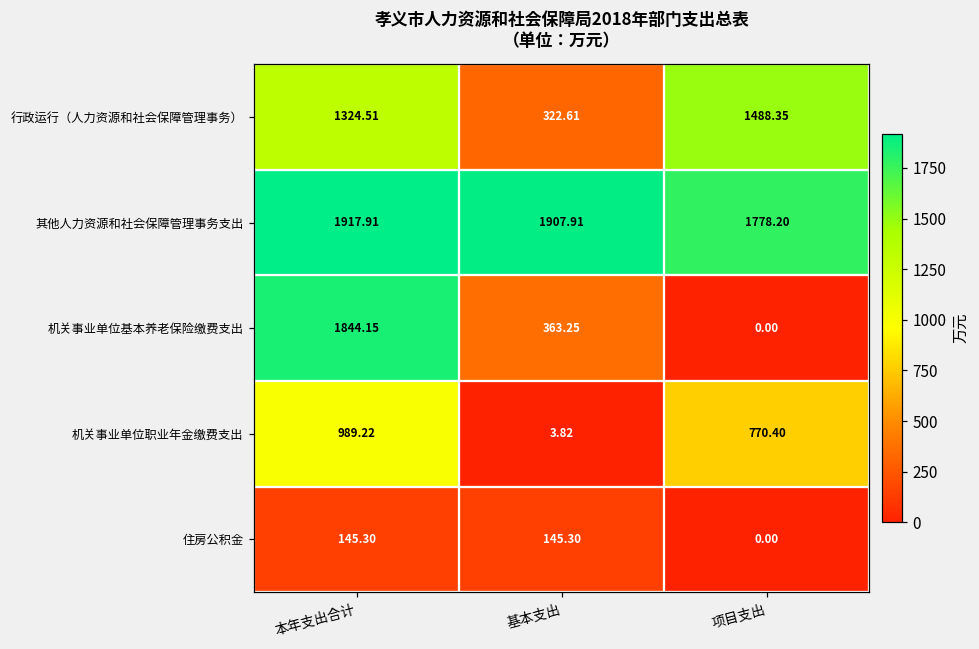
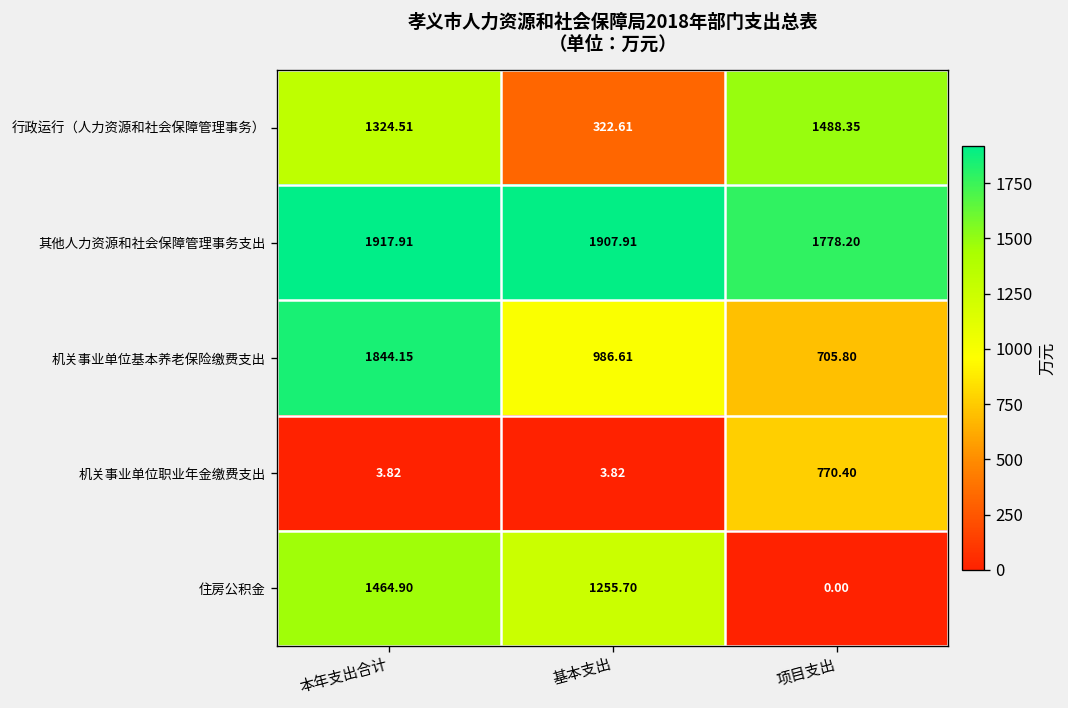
机关事业单位基本养老保险缴费支出, 基本支出: 363.25 -> 986.61
机关事业单位基本养老保险缴费支出, 项目支出: 0.00 -> 705.80
机关事业单位职业年金缴费支出, 本年支出合计: 989.22 -> 3.82
住房公积金, 本年支出合计: 145.30 -> 1464.90
住房公积金, 基本支出: 145.30 -> 1255.70
